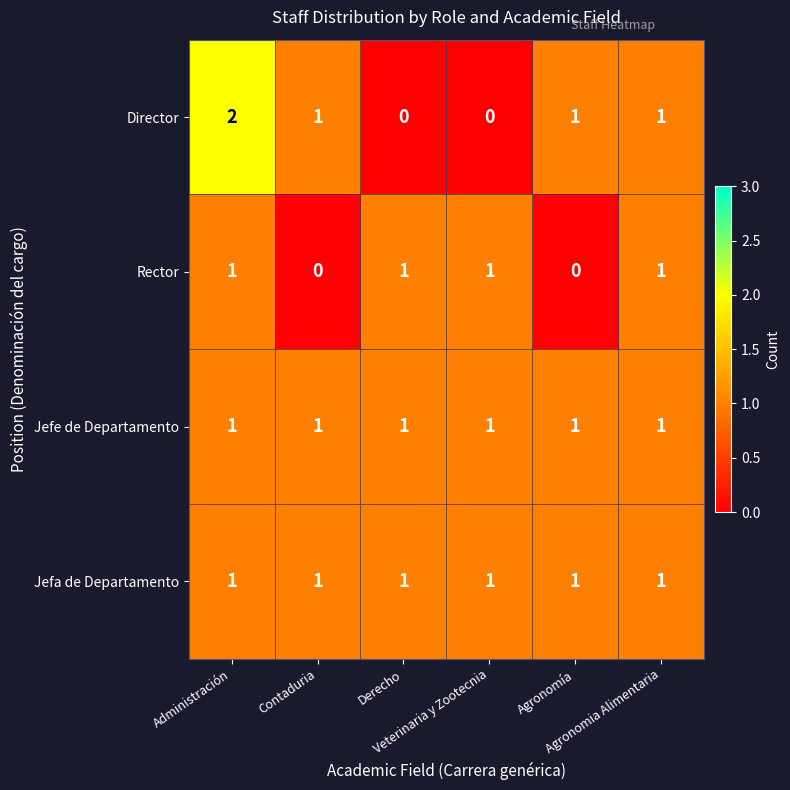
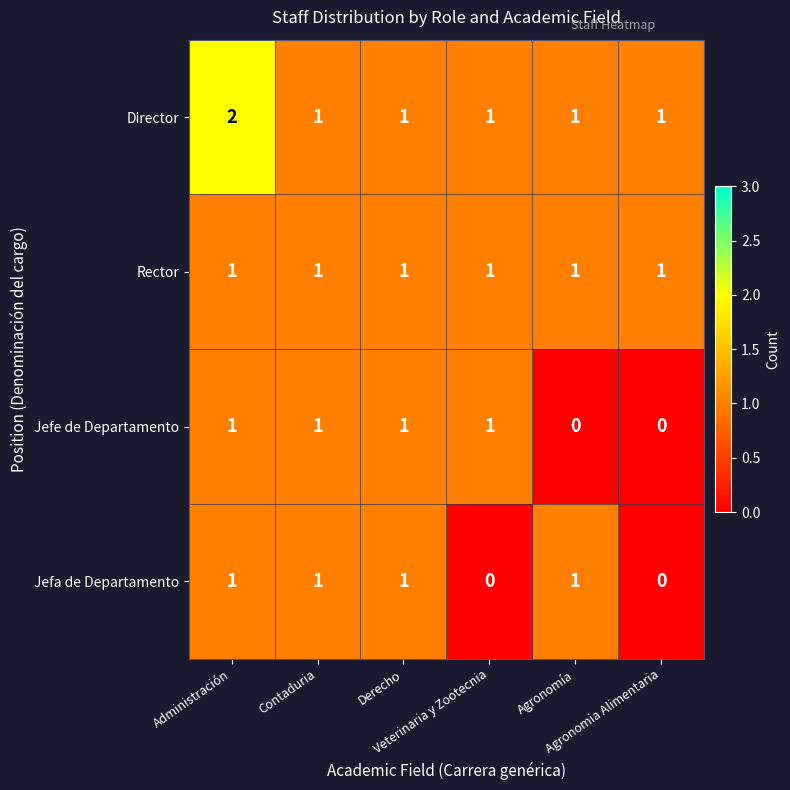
Director, Derecho: 0 -> 1
Director, Veterinaria y Zootecnia: 0 -> 1
Rector, Contaduria: 0 -> 1
Rector, Agronomía: 0 -> 1
Jefe de Departamento, Agronomía: 1 -> 0
Jefe de Departamento, Agronomia Alimentaria: 1 -> 0
Jefa de Departamento, Veterinaria y Zootecnia: 1 -> 0
Jefa de Departamento, Agronomia Alimentaria: 1 -> 0
